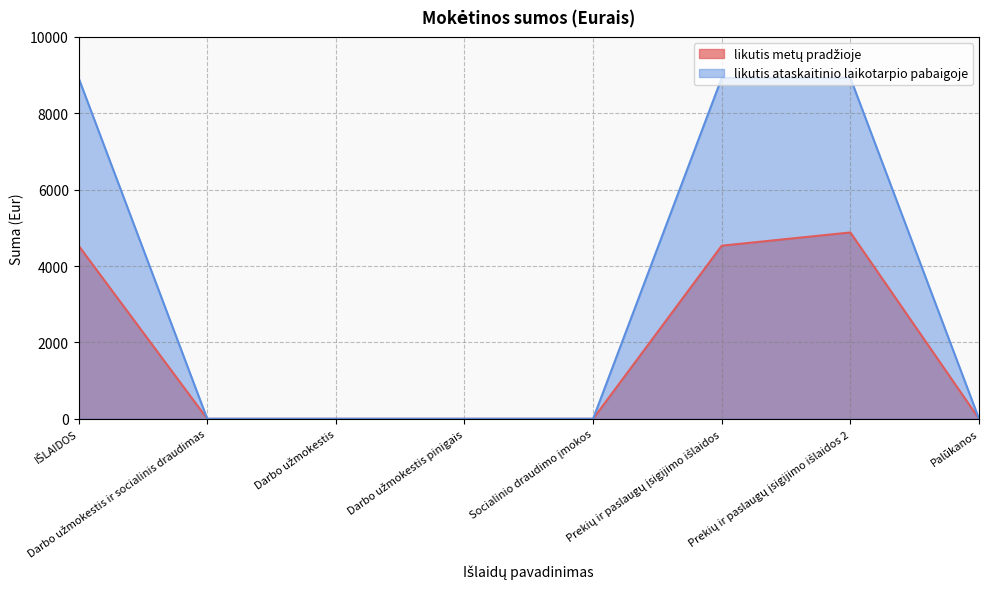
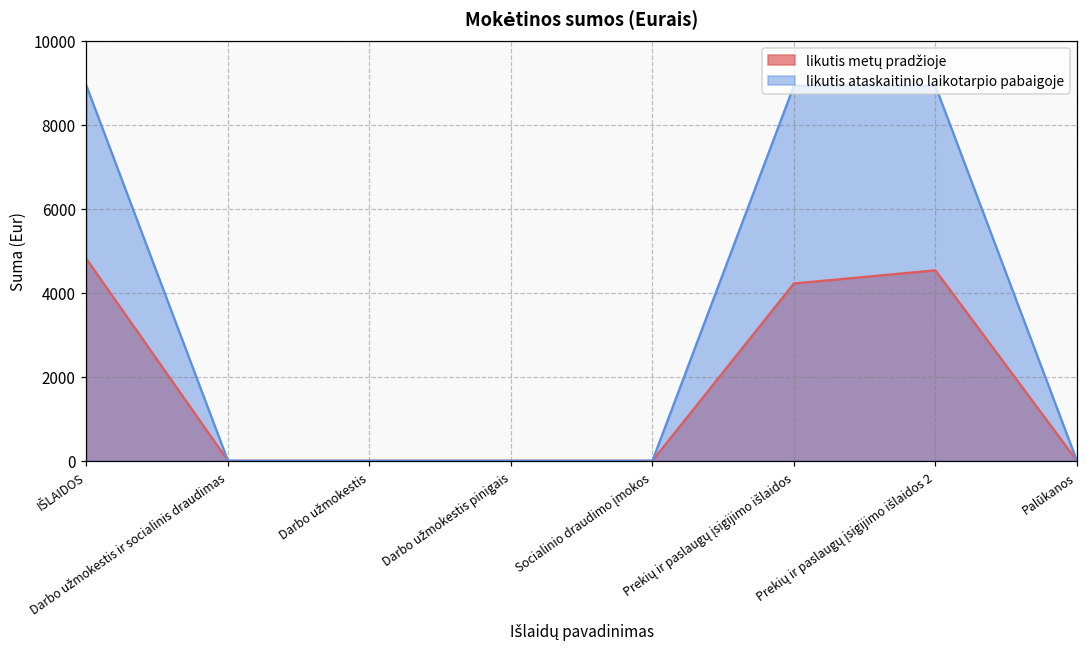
likutis metų pradžioje, IŠLAIDOS: 4500 -> 4800
likutis metų pradžioje, Prekių ir paslaugų įsigijimo išlaidos: 4500 -> 4200
likutis metų pradžioje, Prekių ir paslaugų įsigijimo išlaidos 2: 4900 -> 4500
